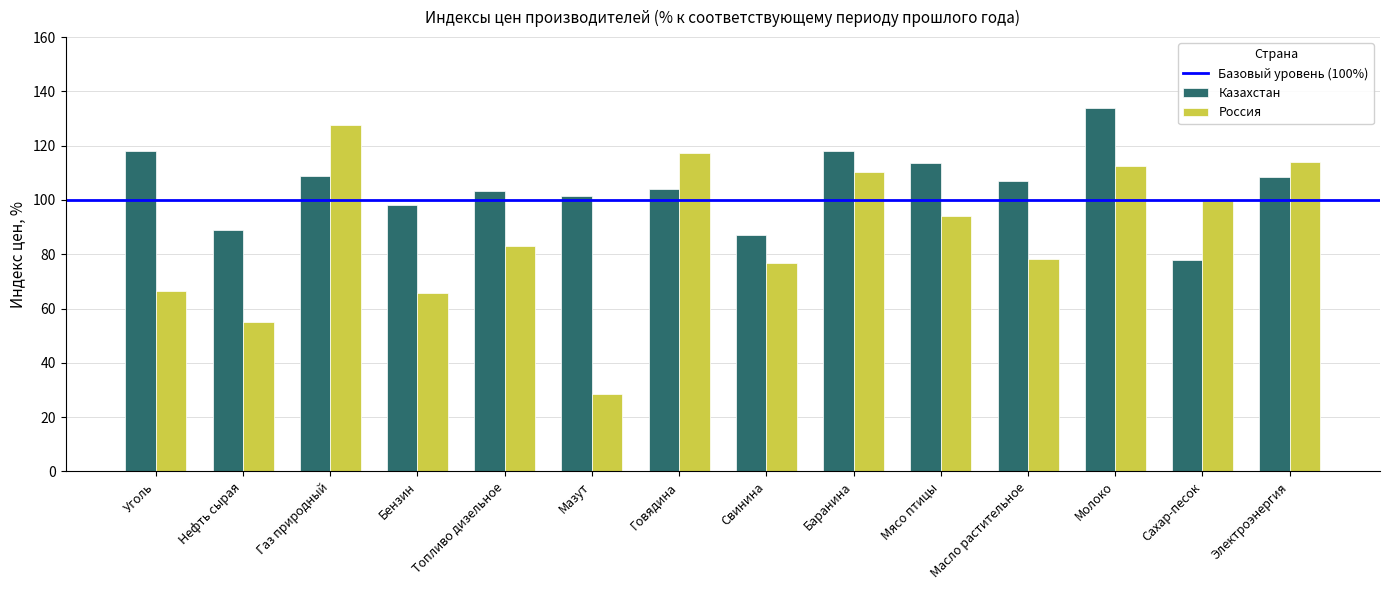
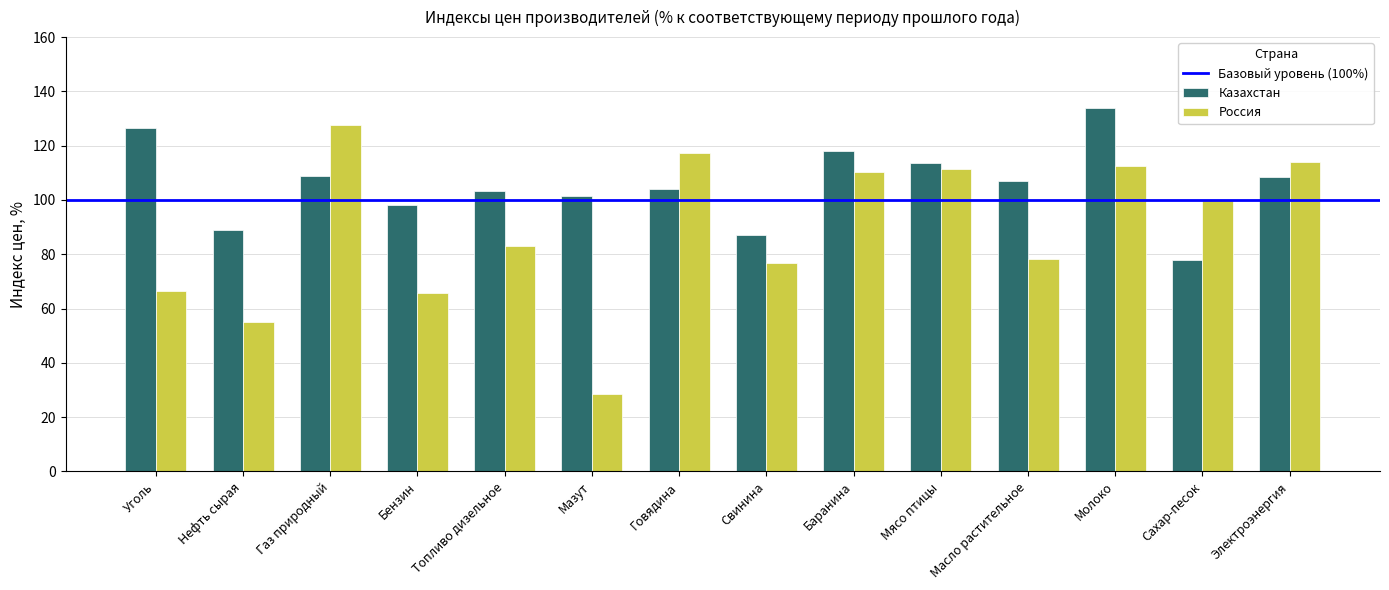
Казахстан, Уголь: 118 -> 127
Россия, Мясо птицы: 94 -> 112
